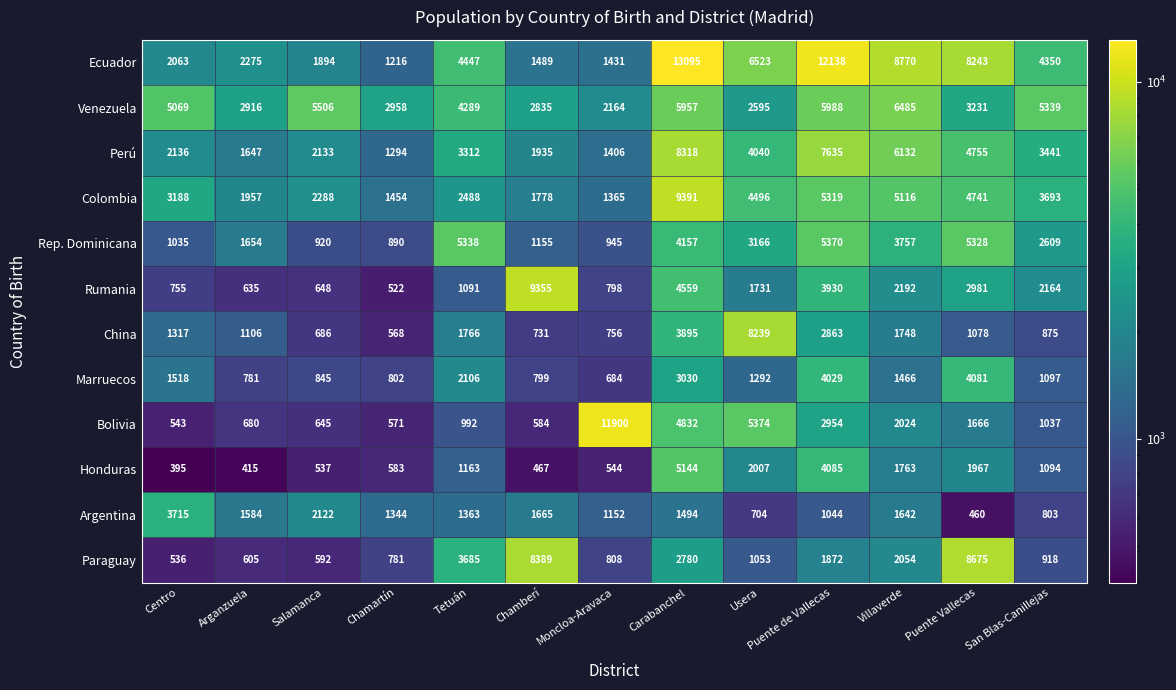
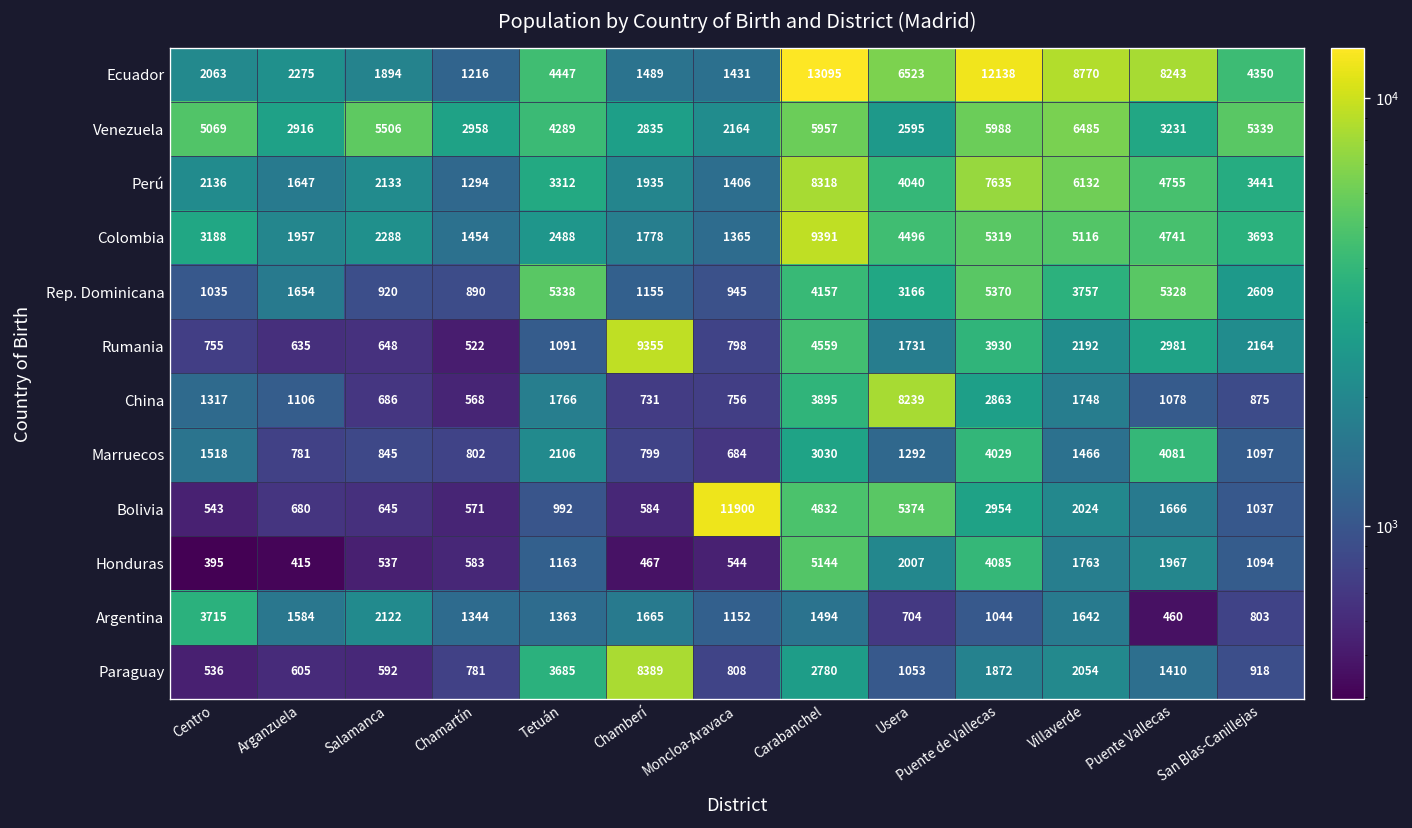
Paraguay, Puente Vallecas: 8675 -> 1410
